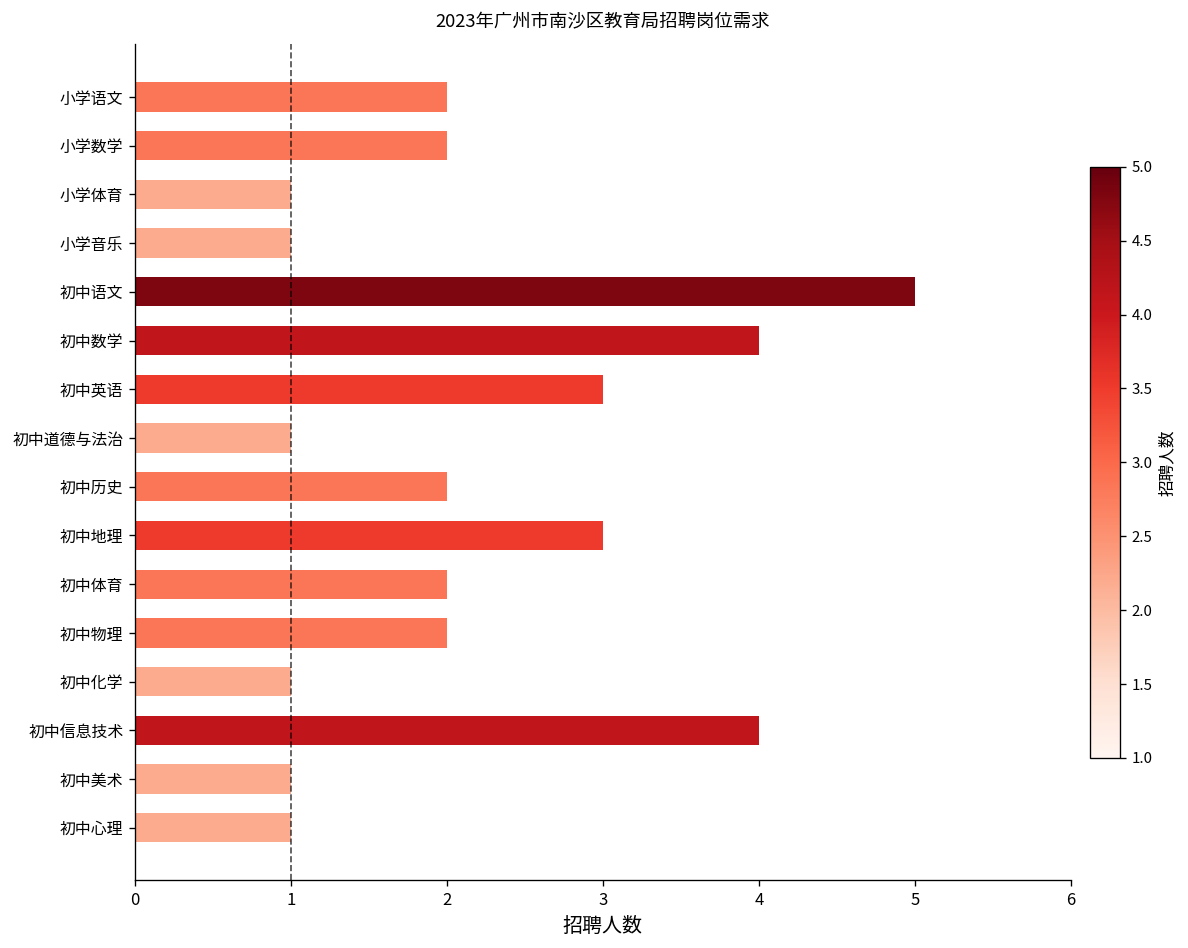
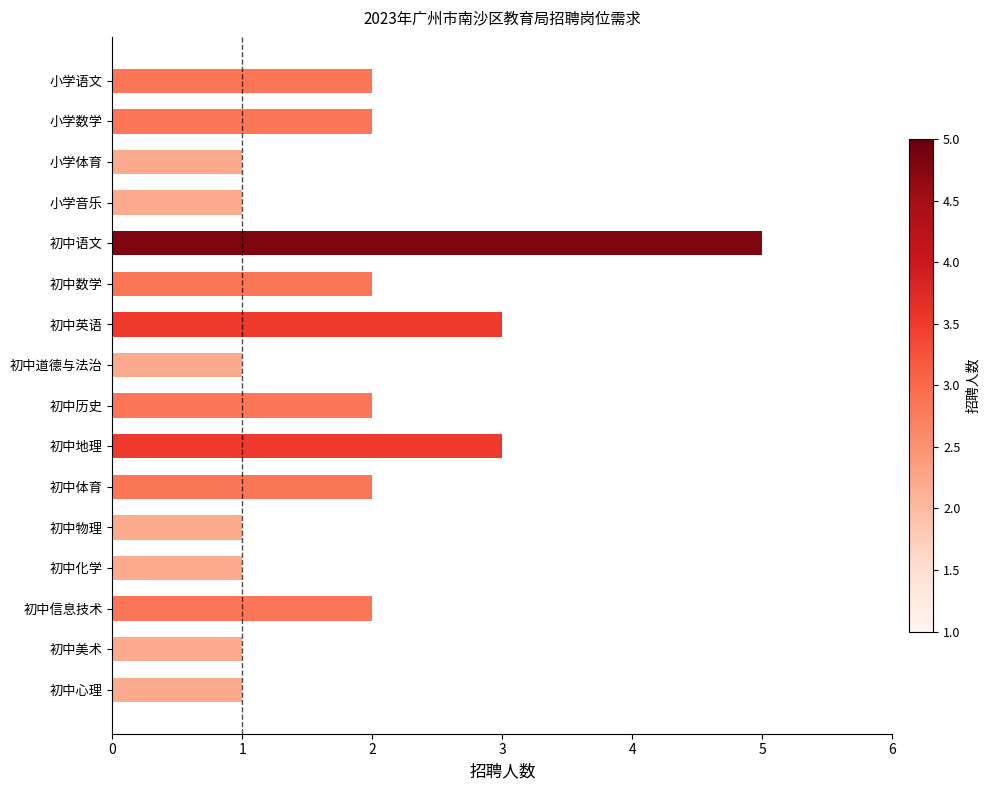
初中数学: 4 -> 2
初中物理: 2 -> 1
初中信息技术: 4 -> 2
